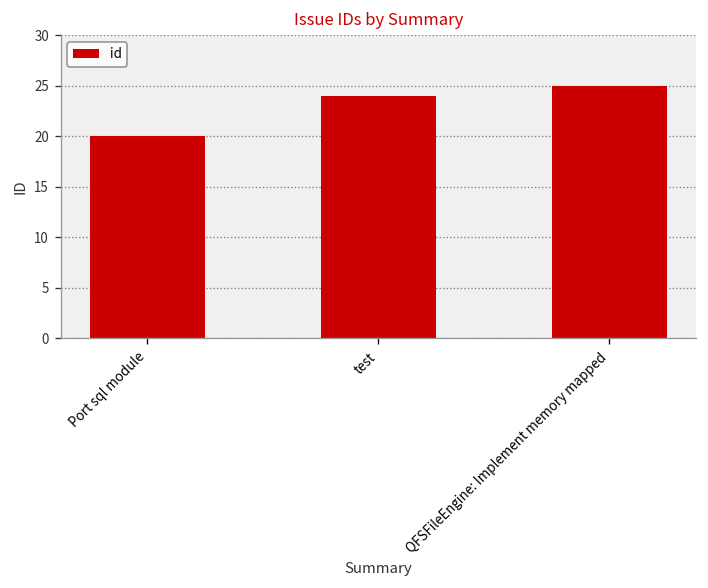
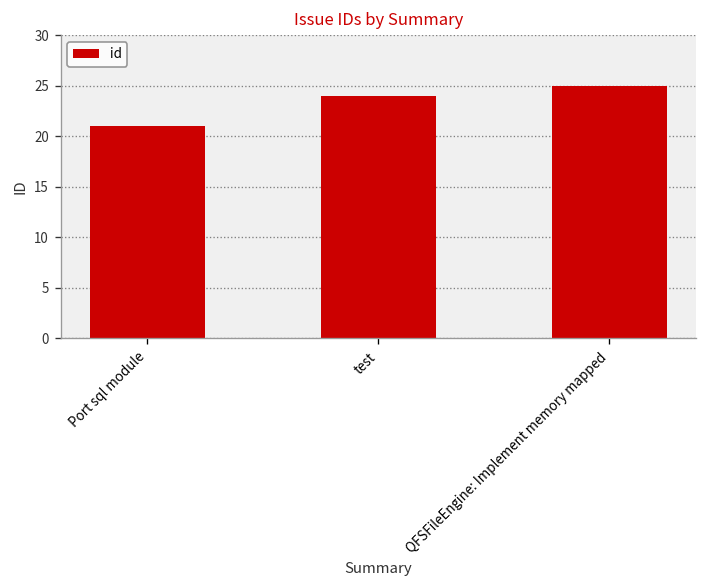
Port sql module: 20 -> 21
